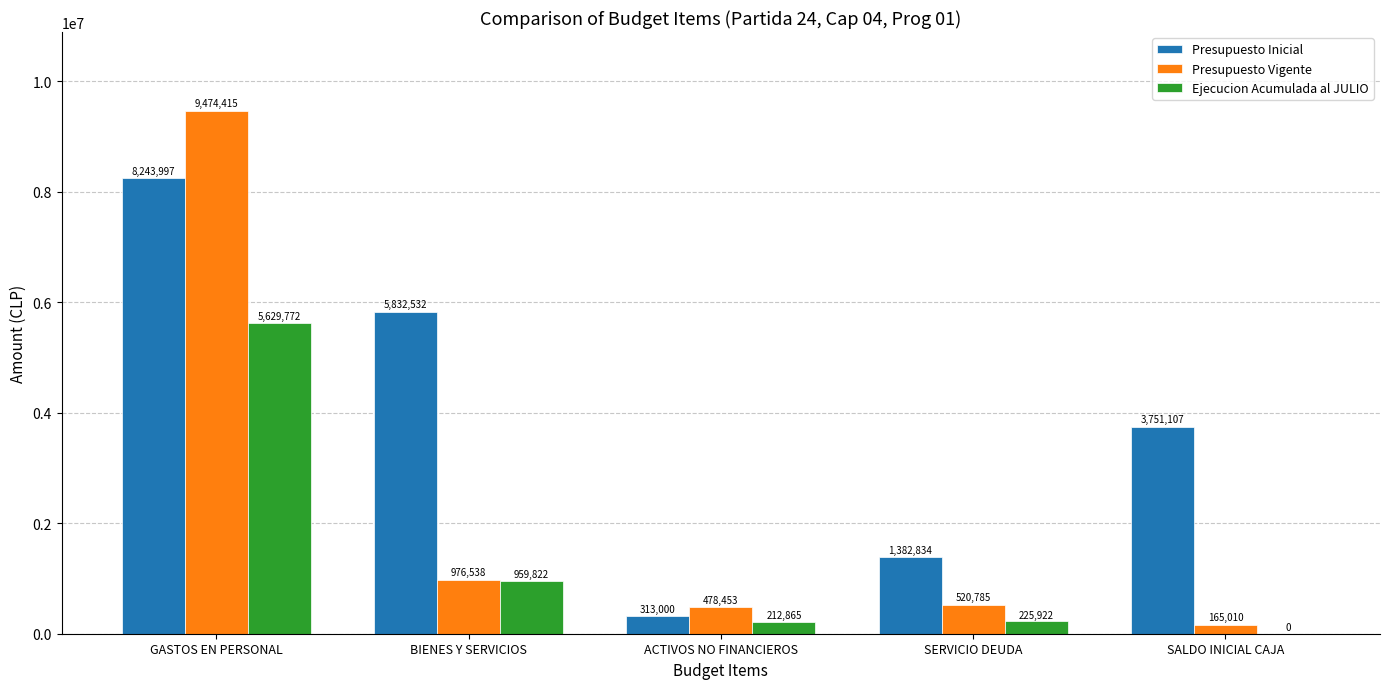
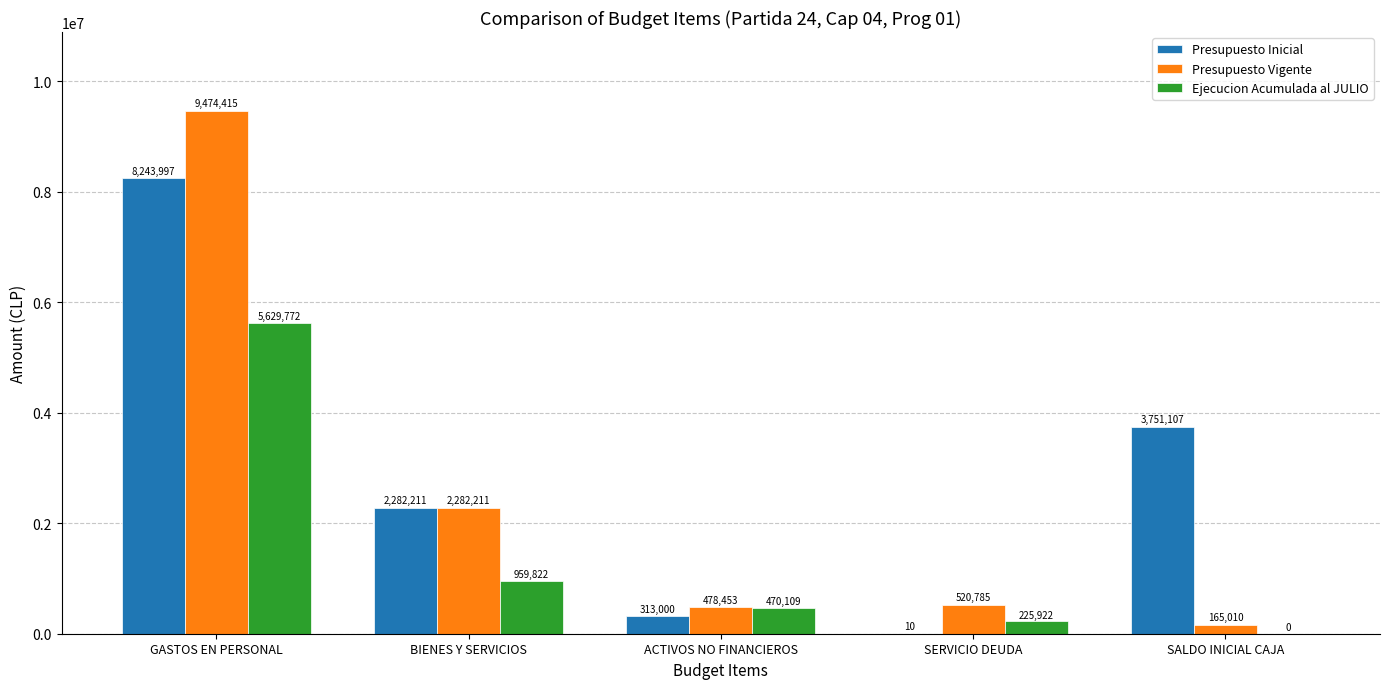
Presupuesto Inicial, BIENES Y SERVICIOS: 5,832,532 -> 2,282,211
Presupuesto Vigente, BIENES Y SERVICIOS: 976,538 -> 2,282,211
Ejecucion Acumulada al JULIO, ACTIVOS NO FINANCIEROS: 212,865 -> 470,109
Presupuesto Inicial, SERVICIO DEUDA: 1,382,834 -> 10
